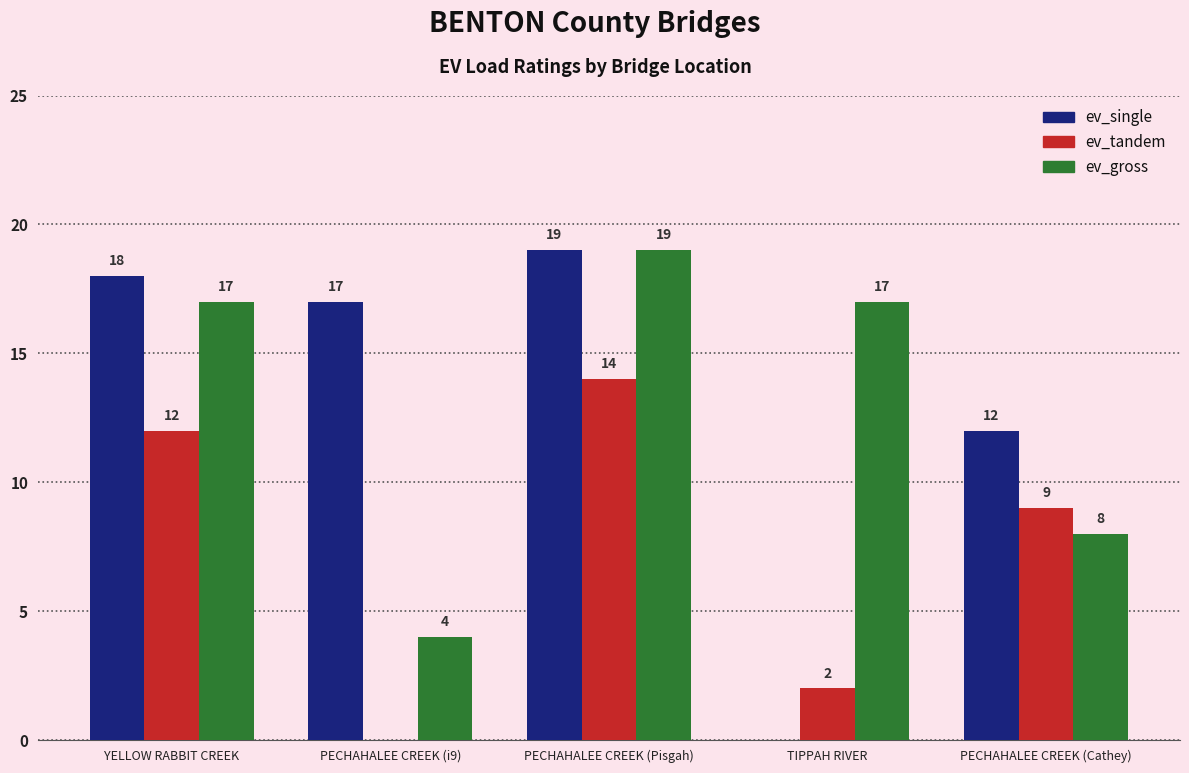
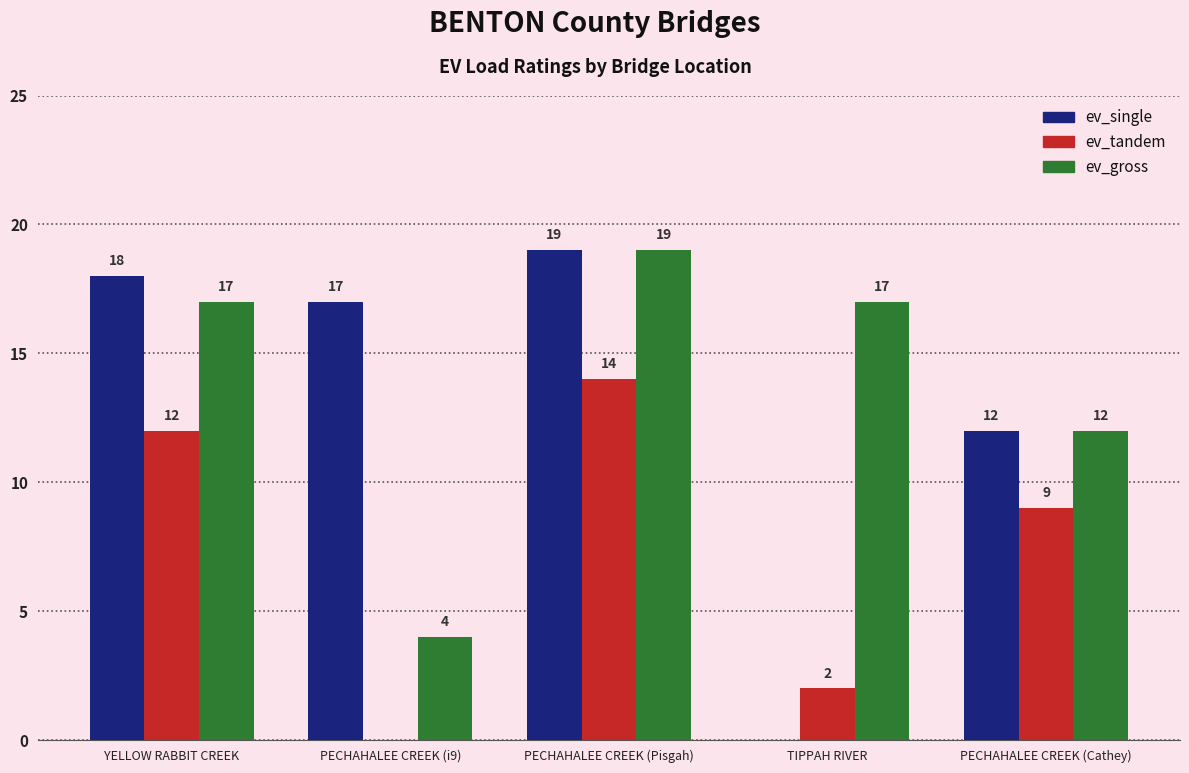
ev_gross, PECHAHALEE CREEK (Cathey): 8 -> 12
